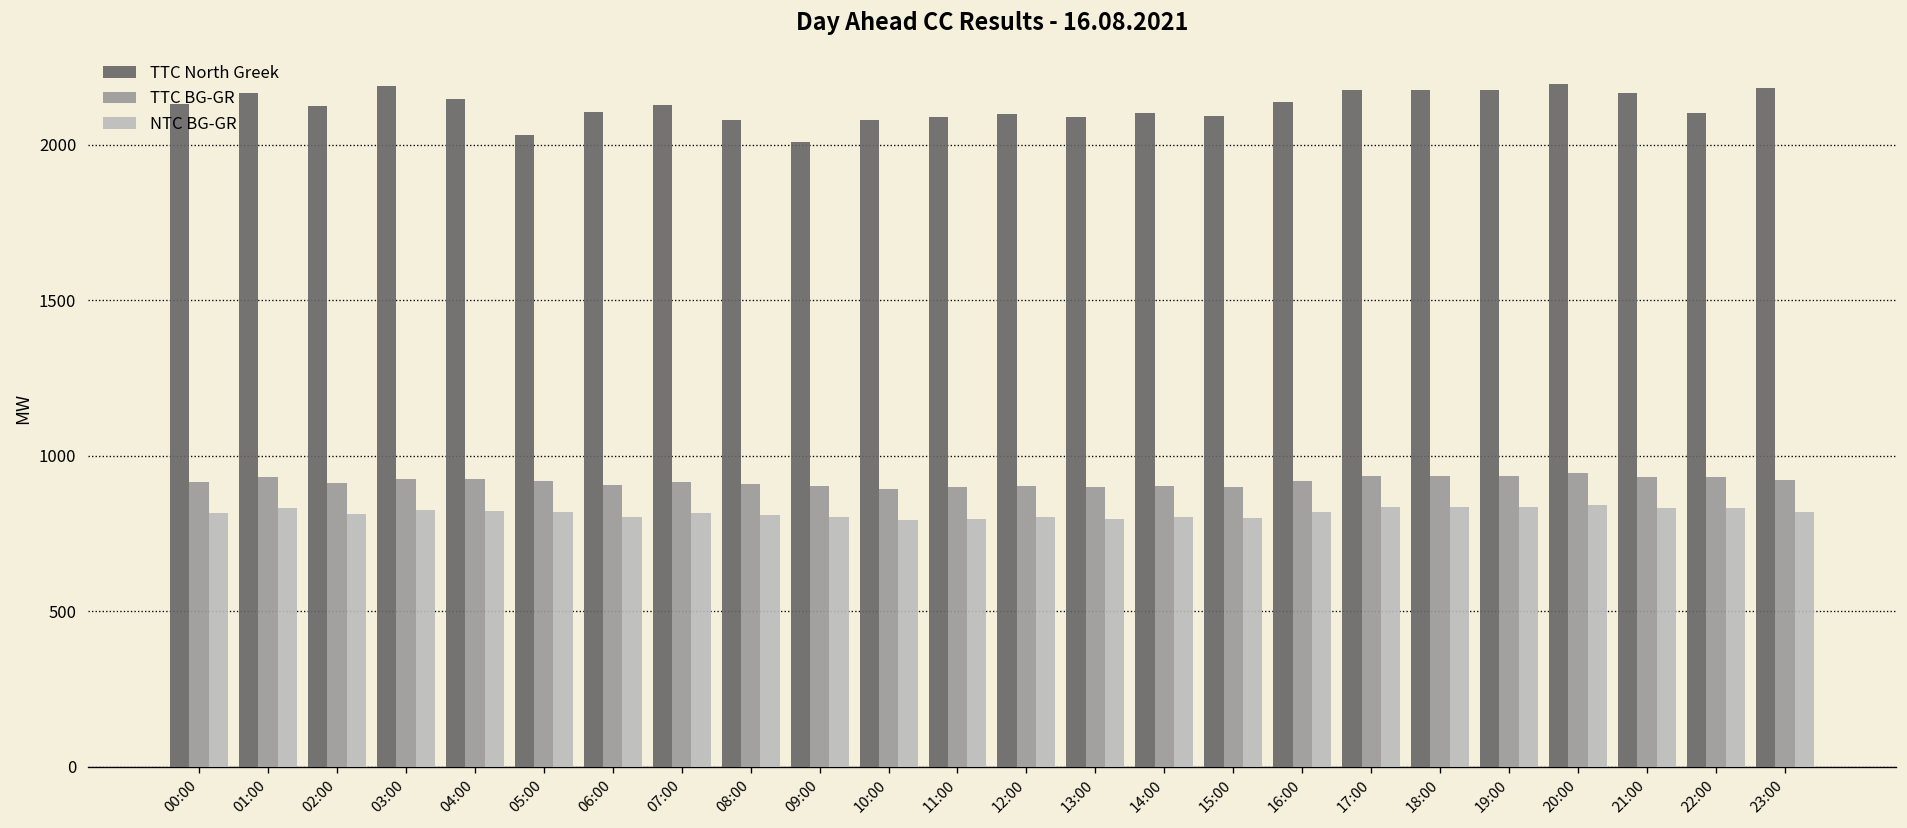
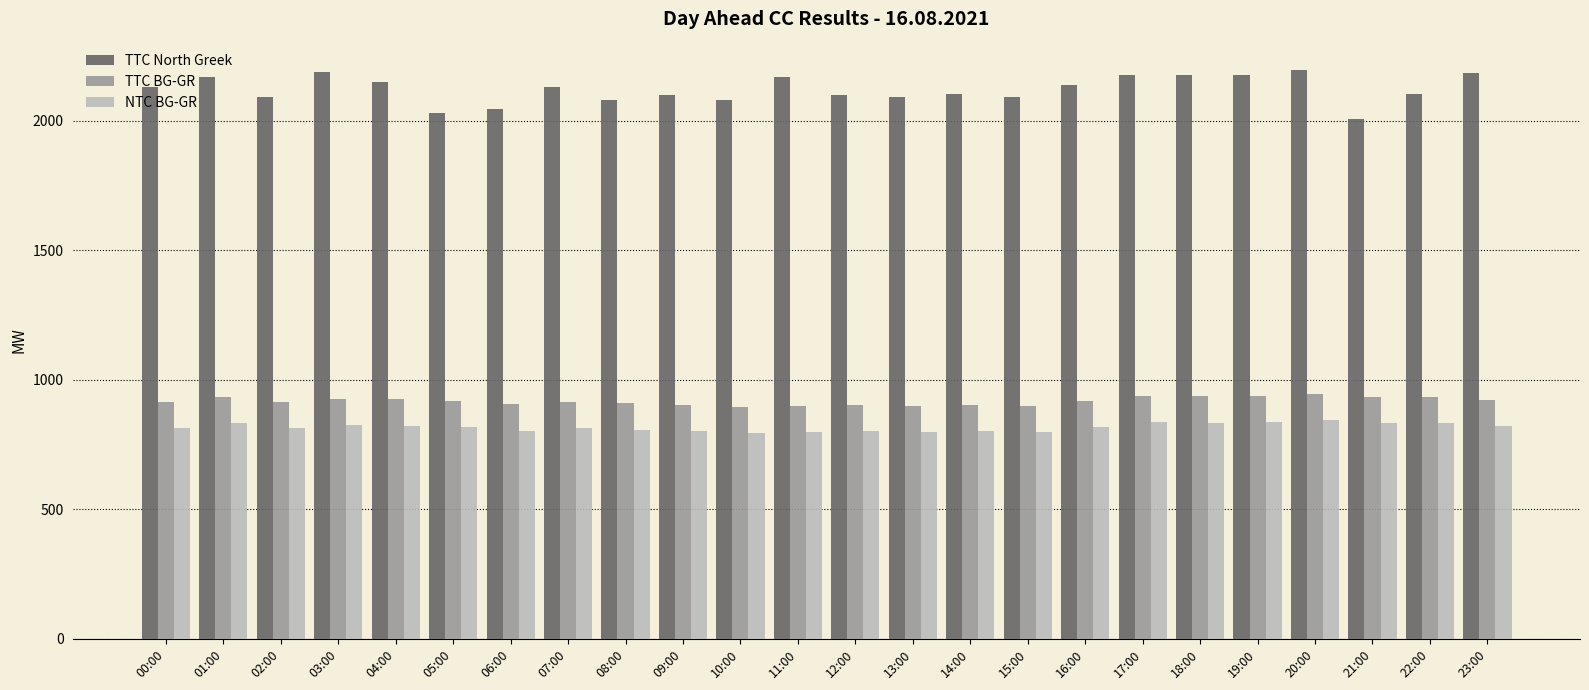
TTC North Greek, 02:00: 2120 -> 2090
TTC North Greek, 06:00: 2100 -> 2040
TTC North Greek, 09:00: 2010 -> 2100
TTC North Greek, 11:00: 2090 -> 2170
TTC North Greek, 21:00: 2170 -> 2010
